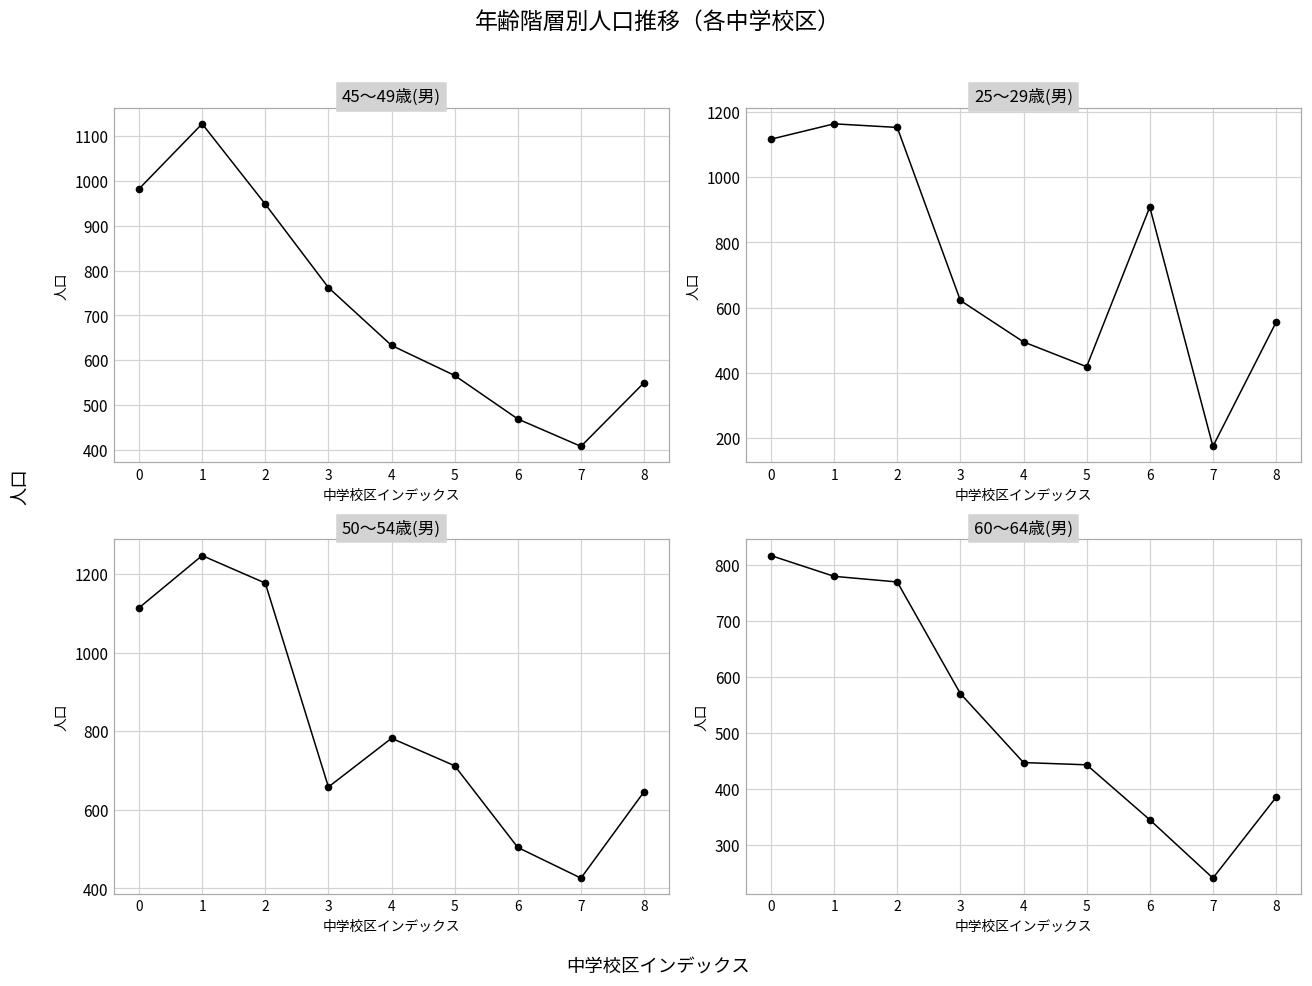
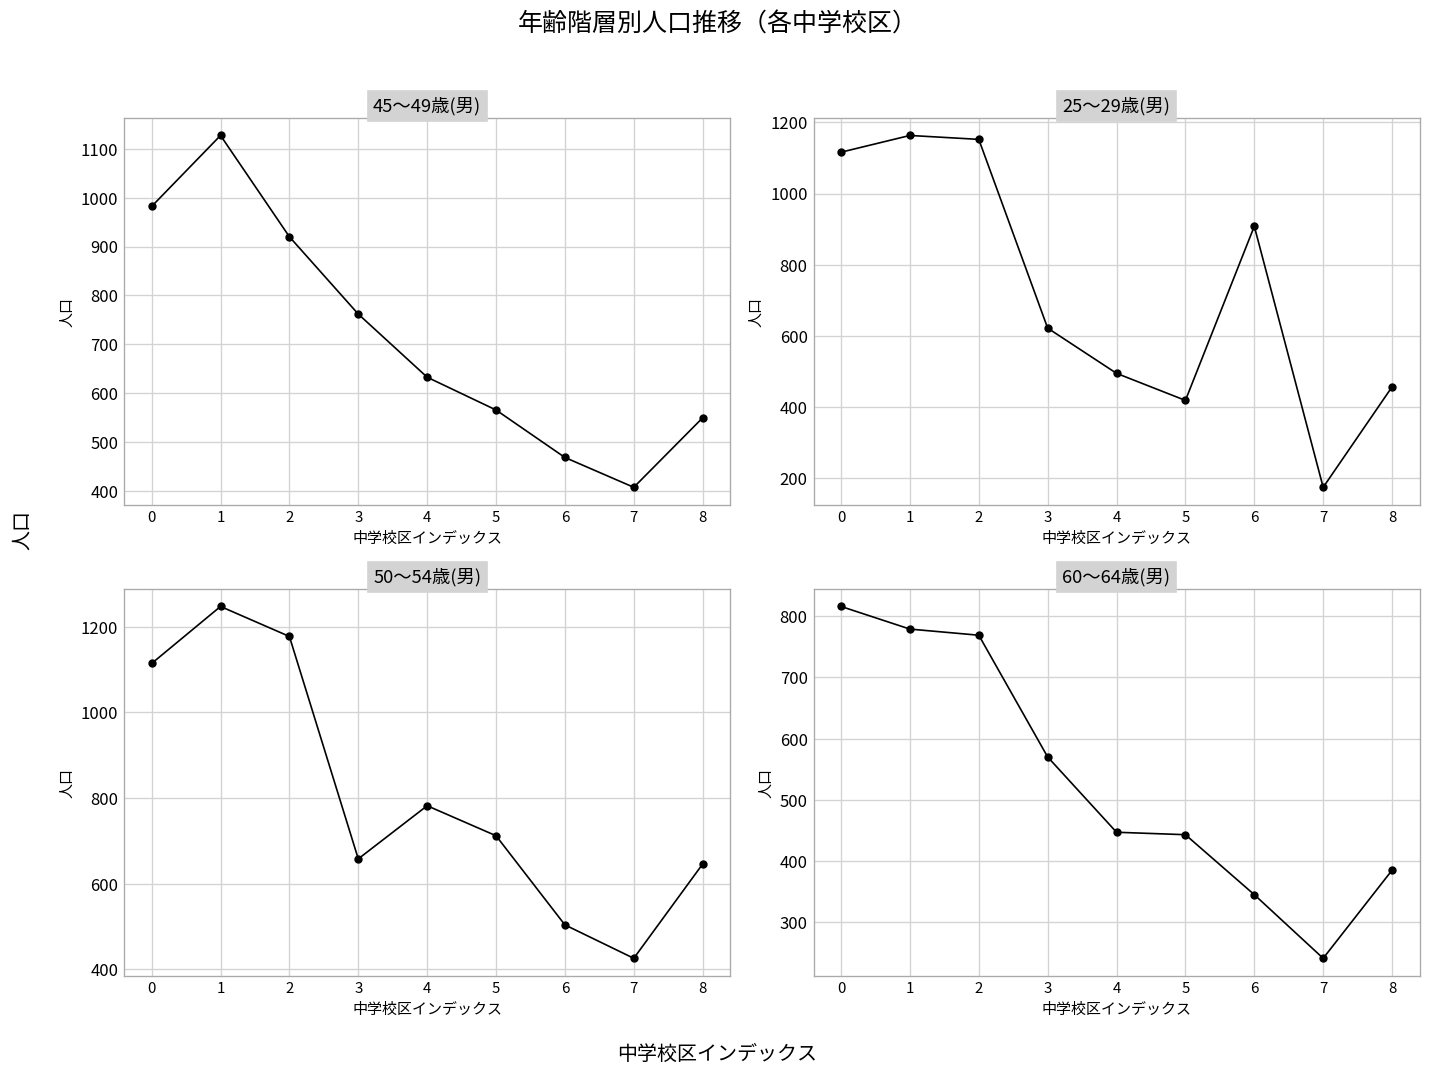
45～49歳(男), 2: 950 -> 920
25～29歳(男), 8: 560 -> 460
